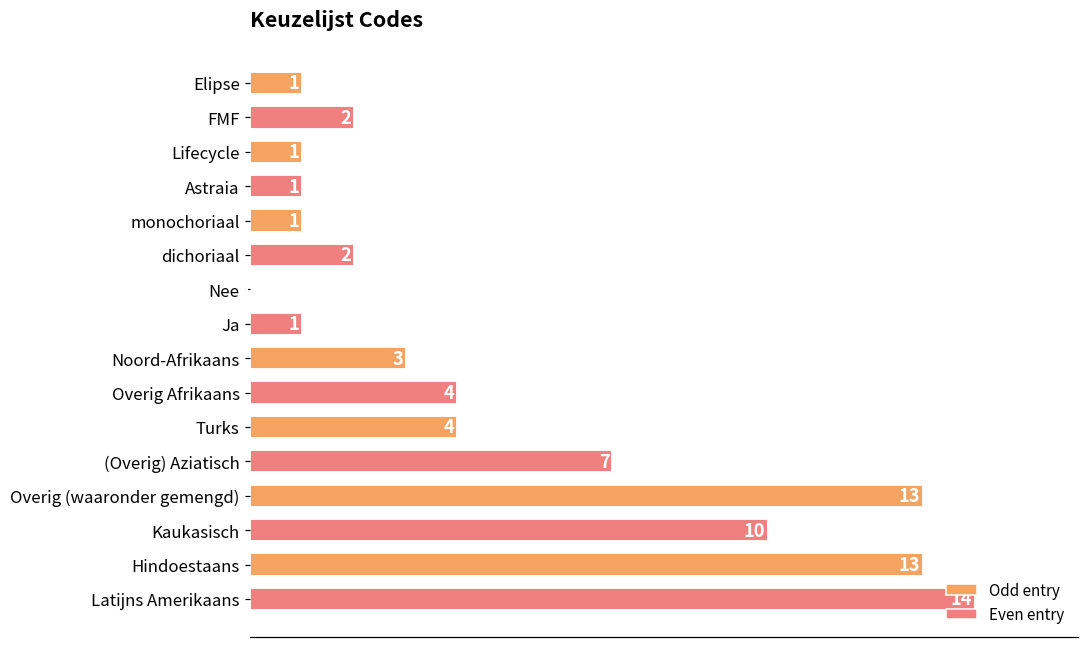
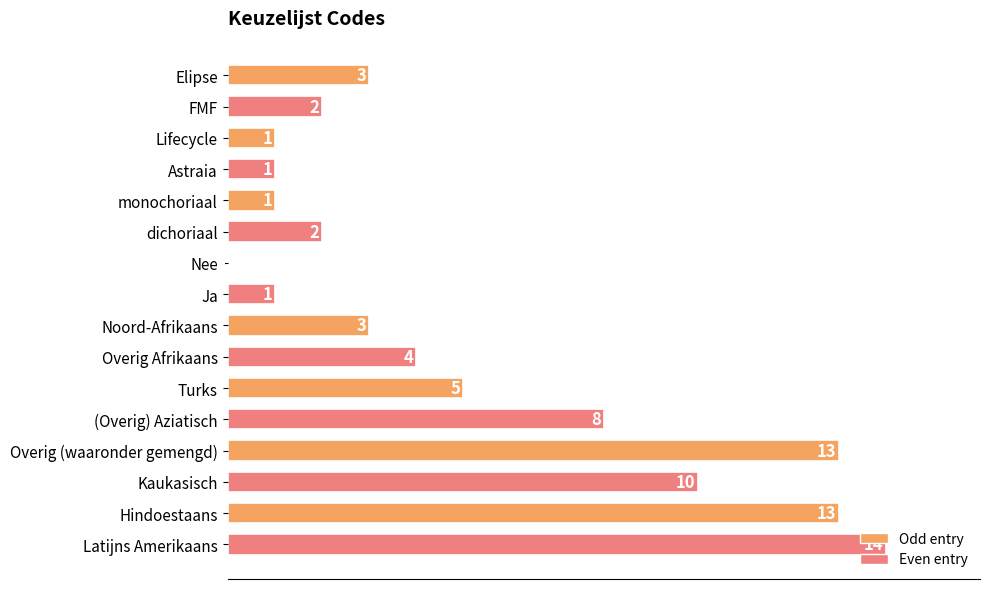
Elipse: 1 -> 3
Turks: 4 -> 5
(Overig) Aziatisch: 7 -> 8
